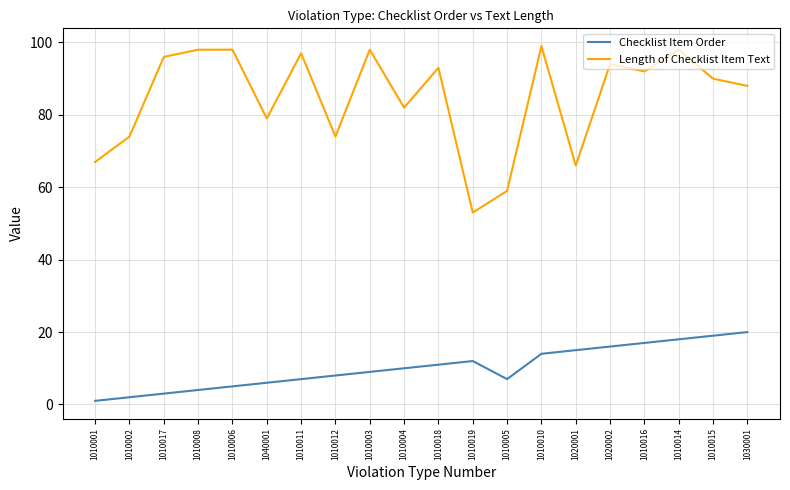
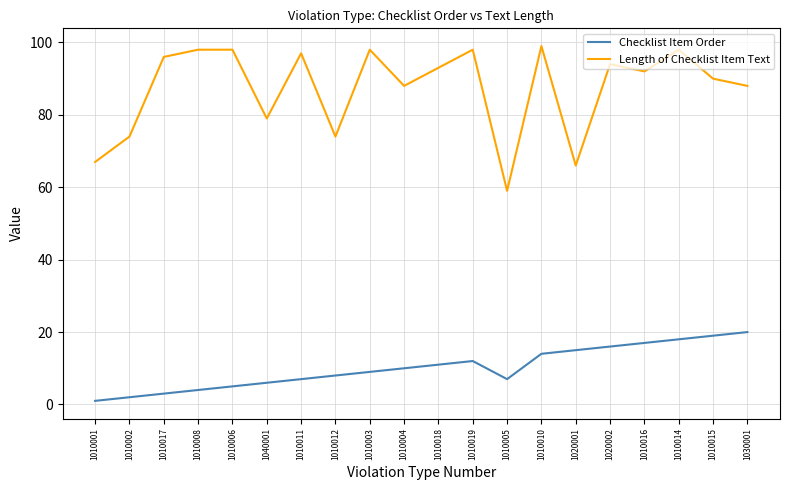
Length of Checklist Item Text, 1010004: 82 -> 88
Length of Checklist Item Text, 1010019: 53 -> 98
